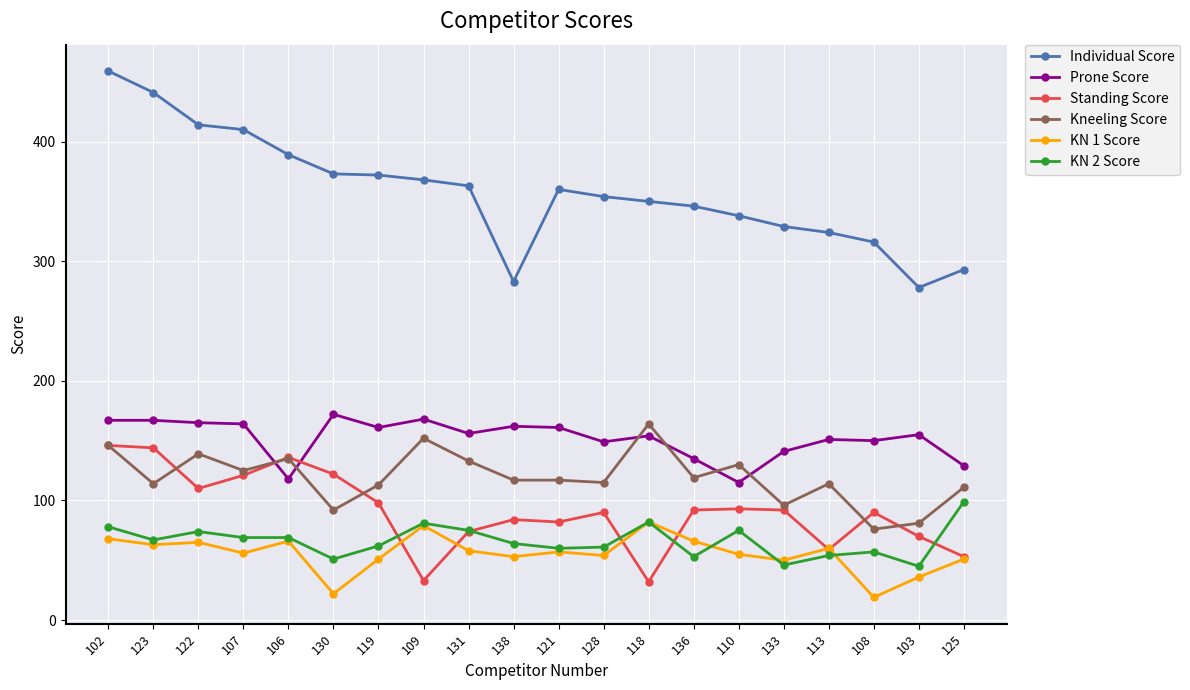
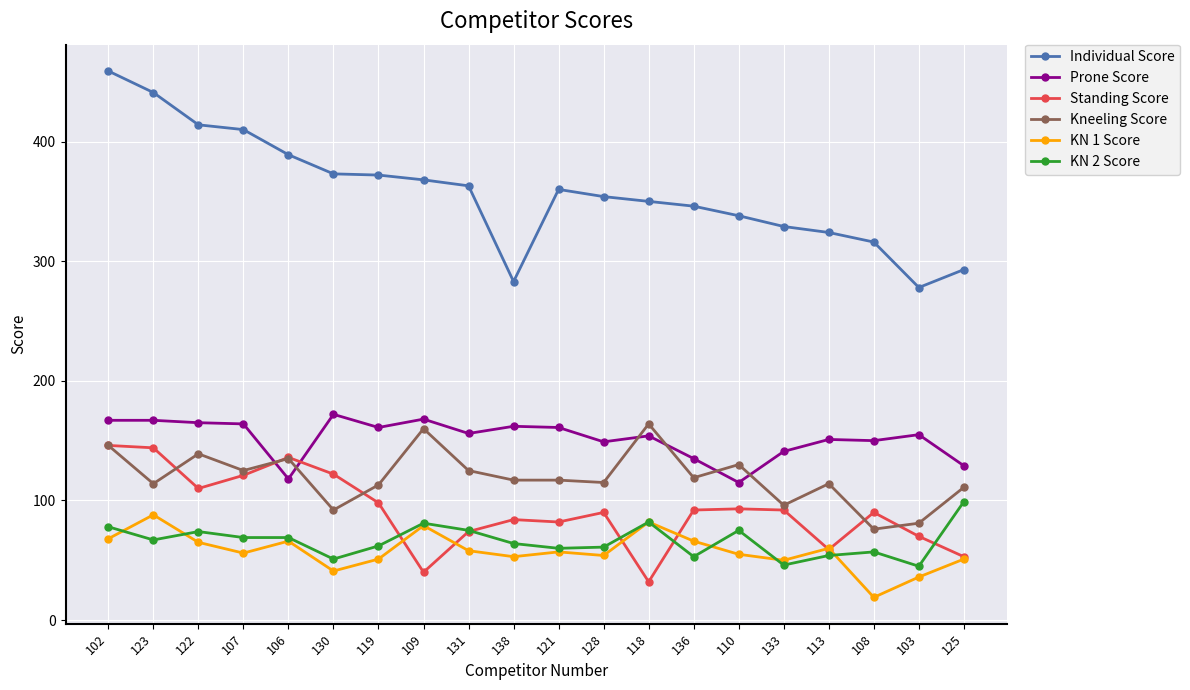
KN 1 Score, 123: 63 -> 88
KN 1 Score, 130: 22 -> 41
Standing Score, 109: 33 -> 40
Kneeling Score, 109: 152 -> 160
Kneeling Score, 131: 133 -> 125
